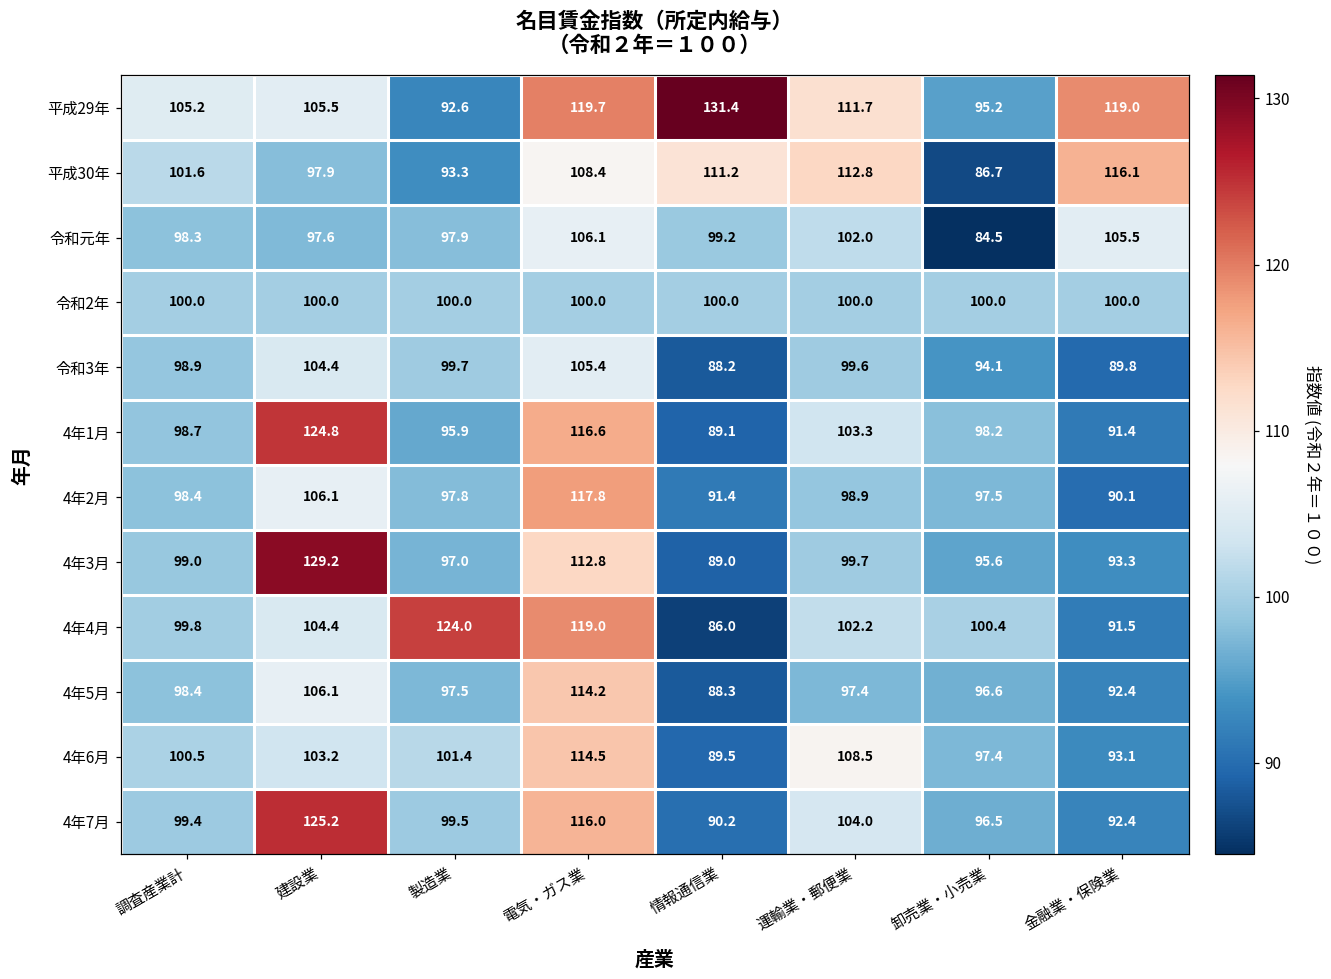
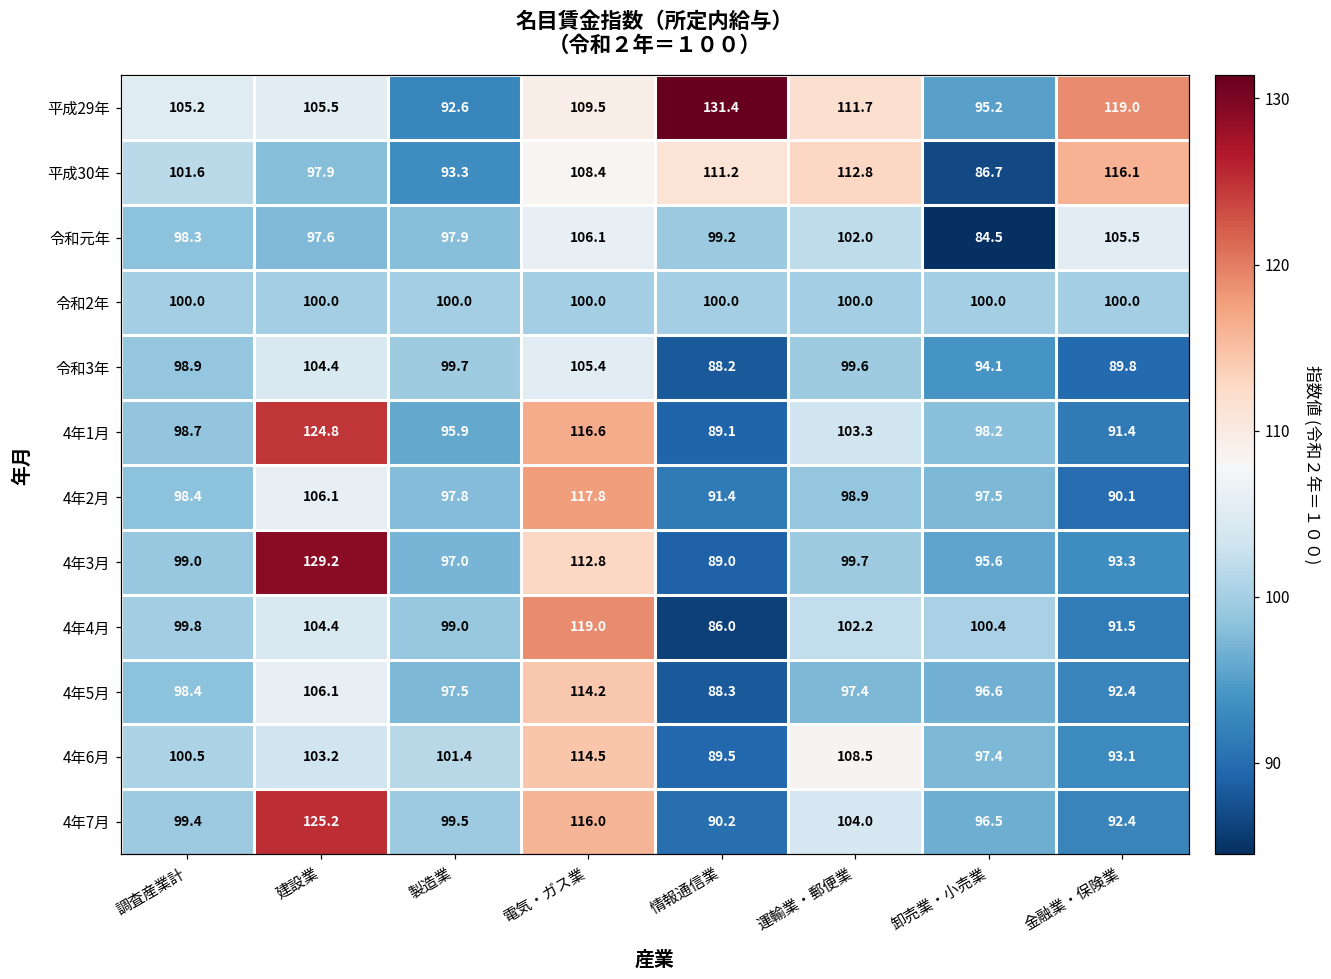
平成29年, 電気・ガス業: 119.7 -> 109.5
4年4月, 製造業: 124.0 -> 99.0
